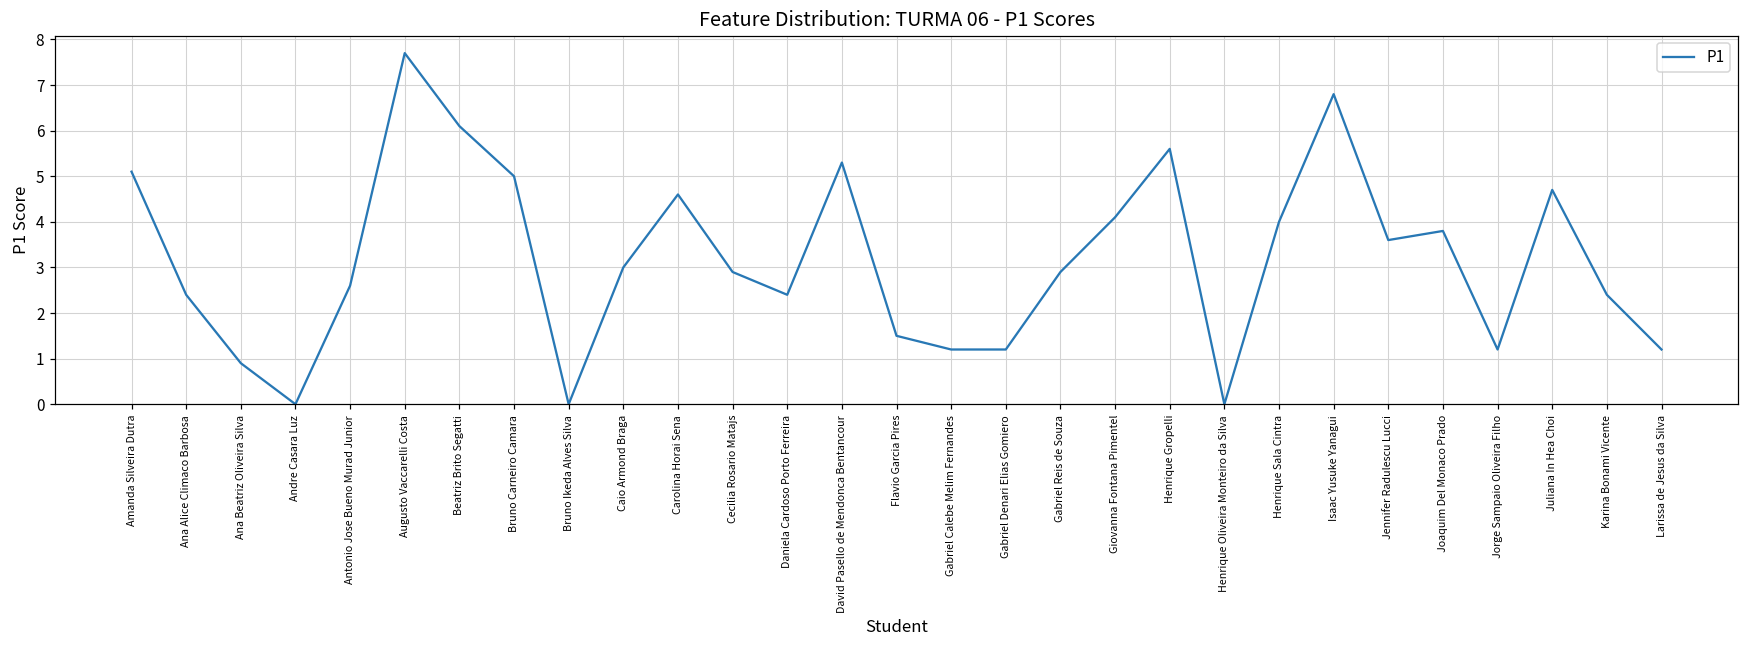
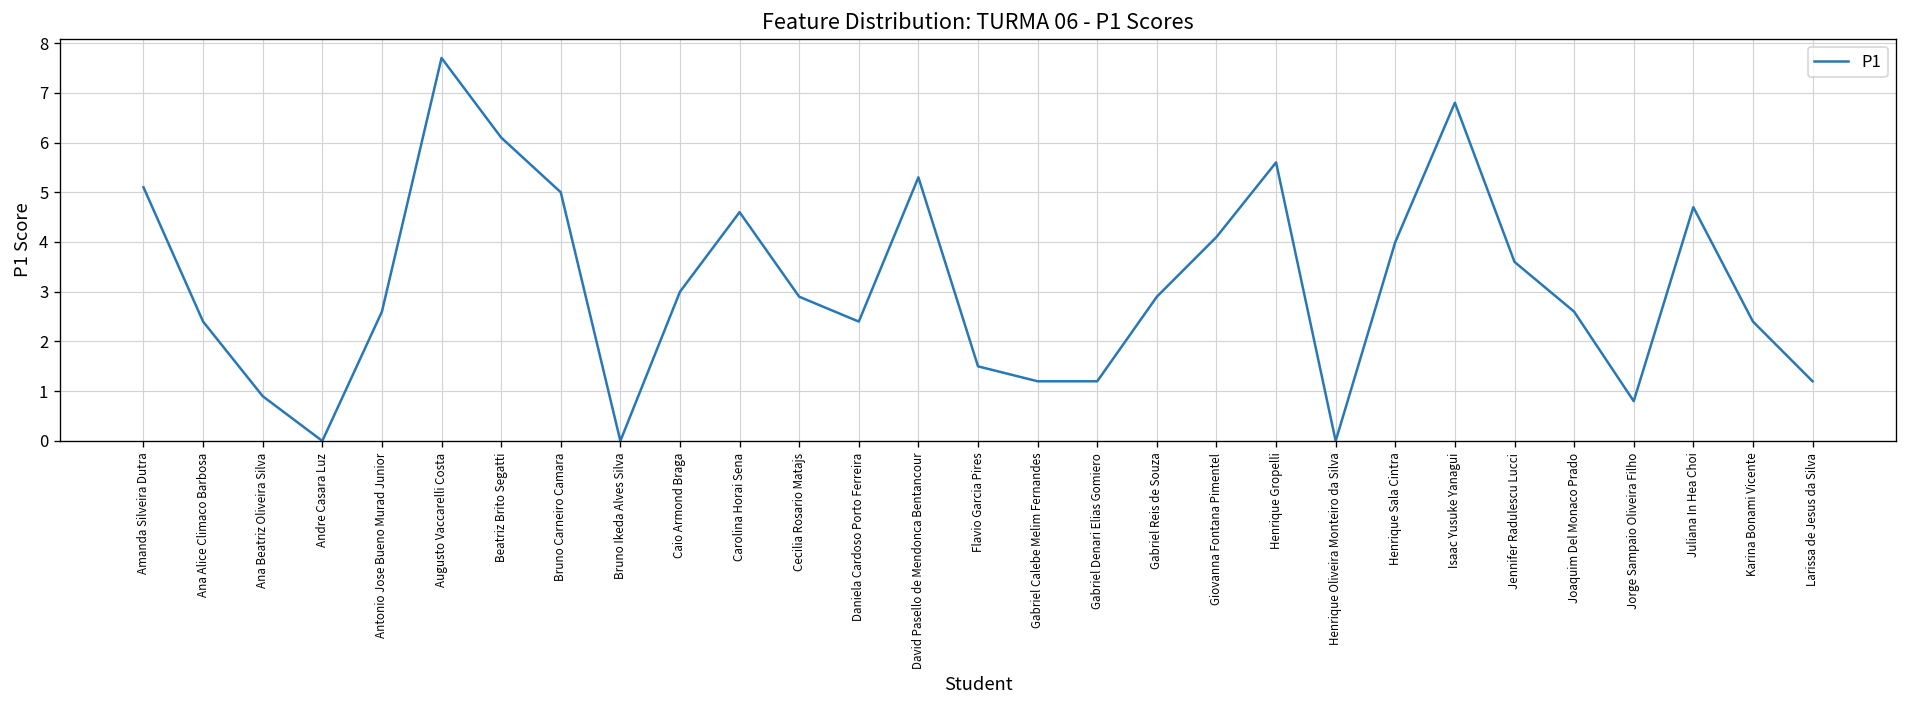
Joaquim Del Monaco Prado: 3.8 -> 2.6
Jorge Sampaio Oliveira Filho: 1.2 -> 0.8
